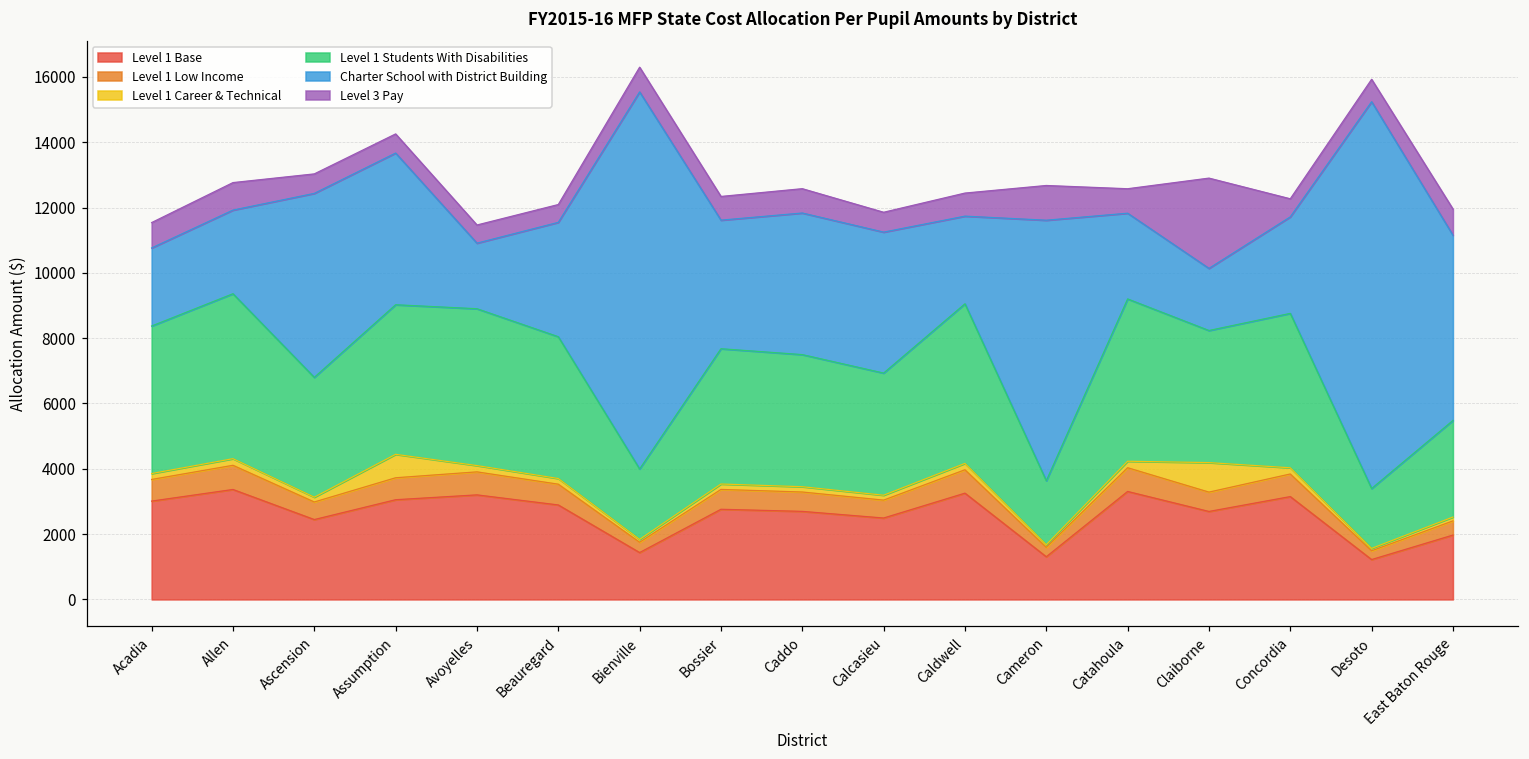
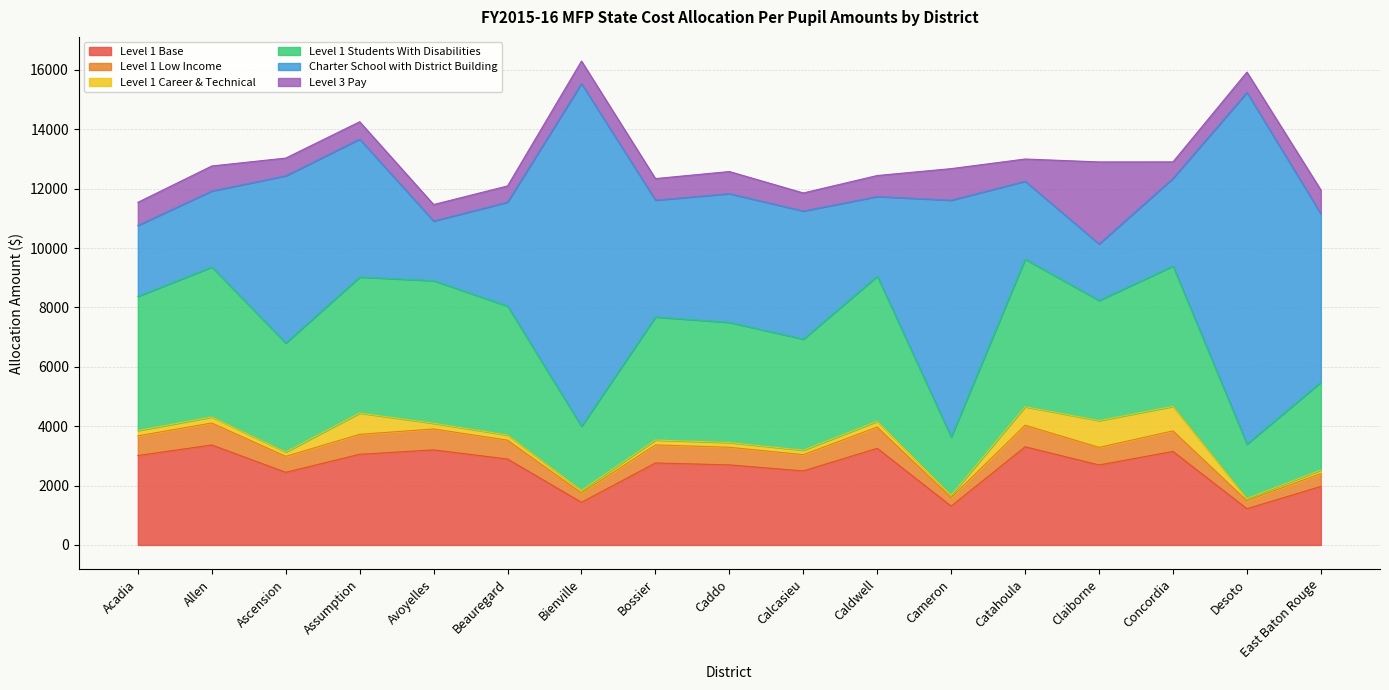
Level 1 Career & Technical, Catahoula: 200 -> 600
Level 1 Career & Technical, Concordia: 200 -> 800
